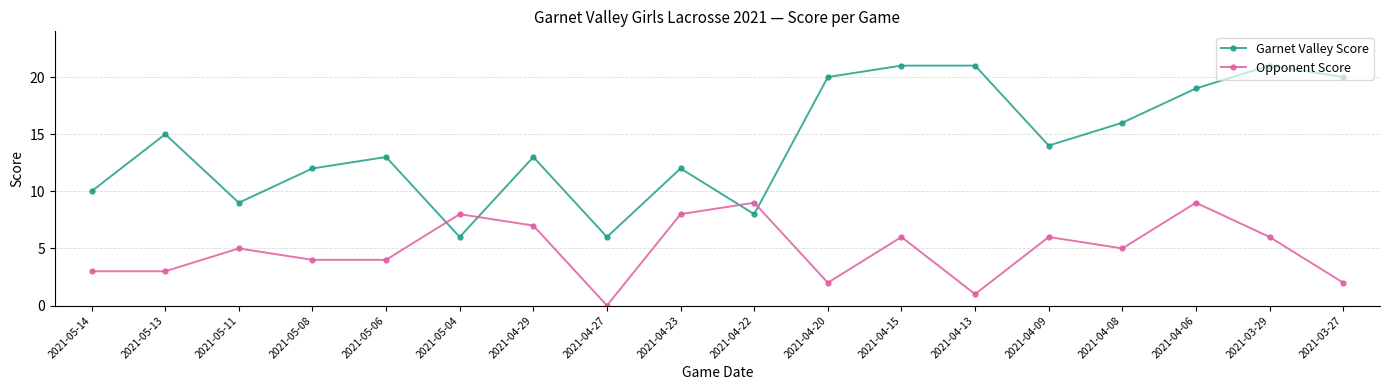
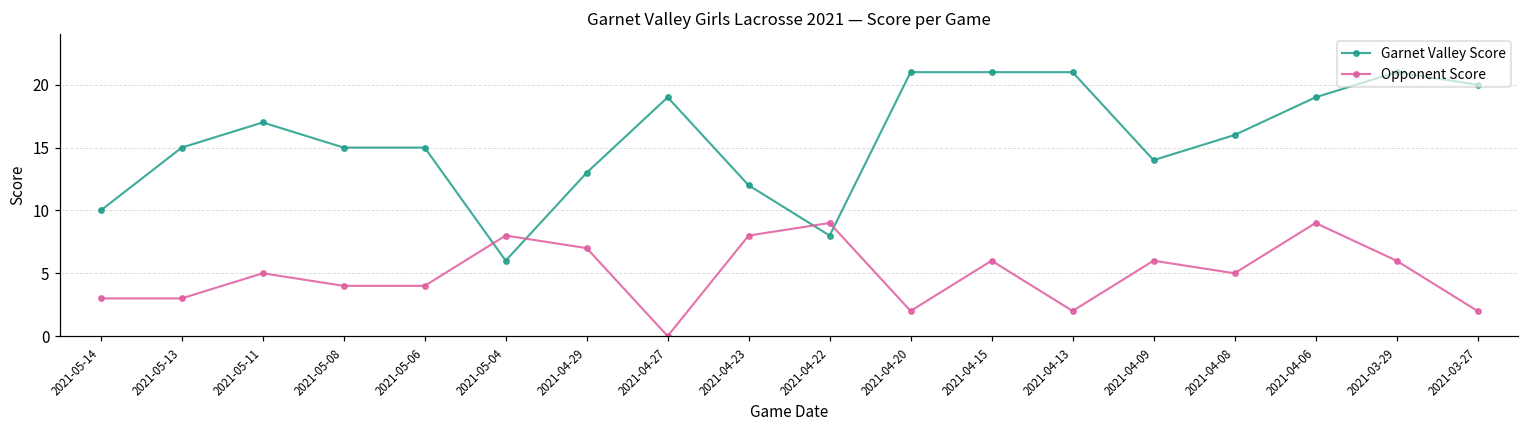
Garnet Valley Score, 2021-05-11: 9 -> 17
Garnet Valley Score, 2021-05-08: 12 -> 15
Garnet Valley Score, 2021-05-06: 13 -> 15
Garnet Valley Score, 2021-04-27: 6 -> 19
Garnet Valley Score, 2021-04-20: 20 -> 21
Opponent Score, 2021-04-13: 1 -> 2
